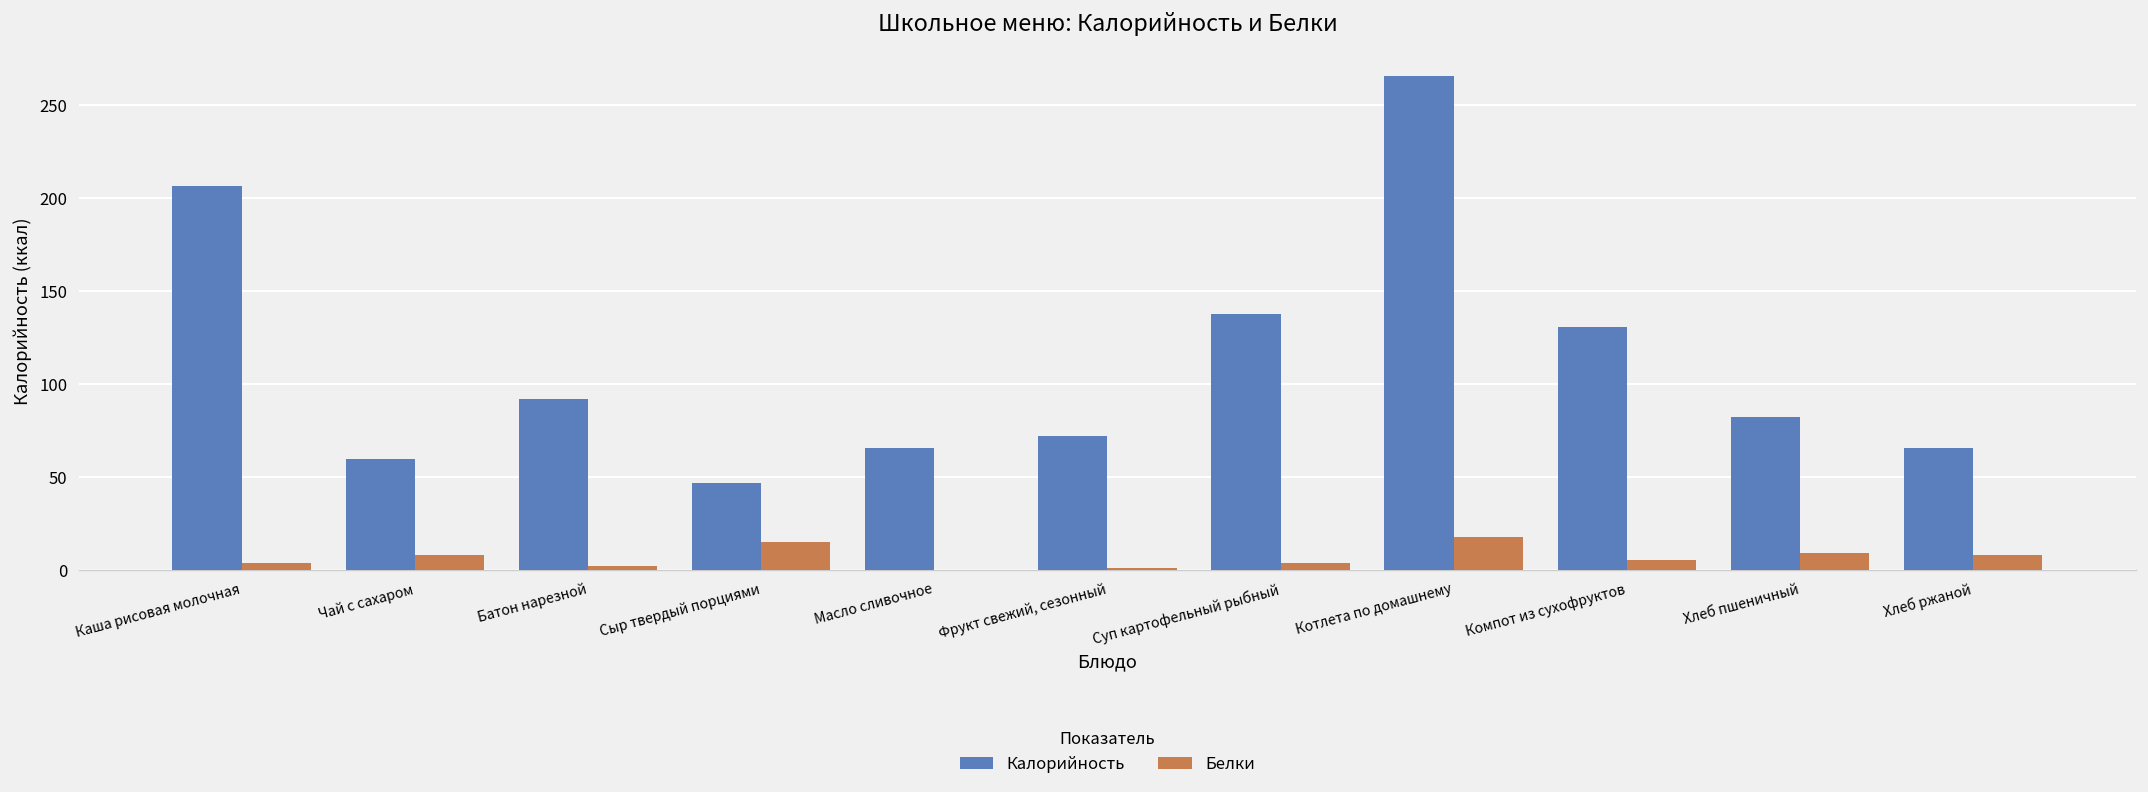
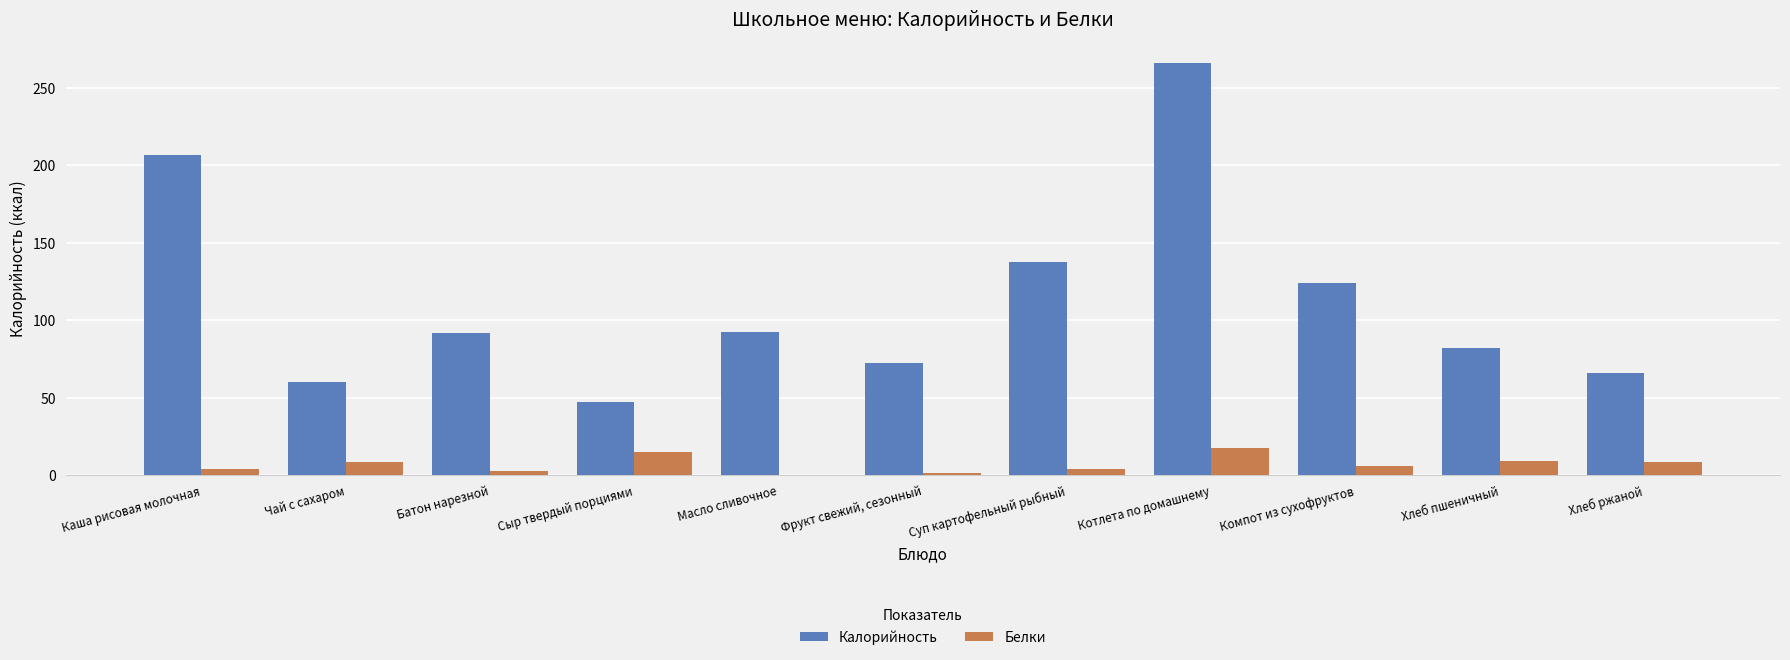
Калорийность, Масло сливочное: 66 -> 92
Калорийность, Компот из сухофруктов: 131 -> 124
